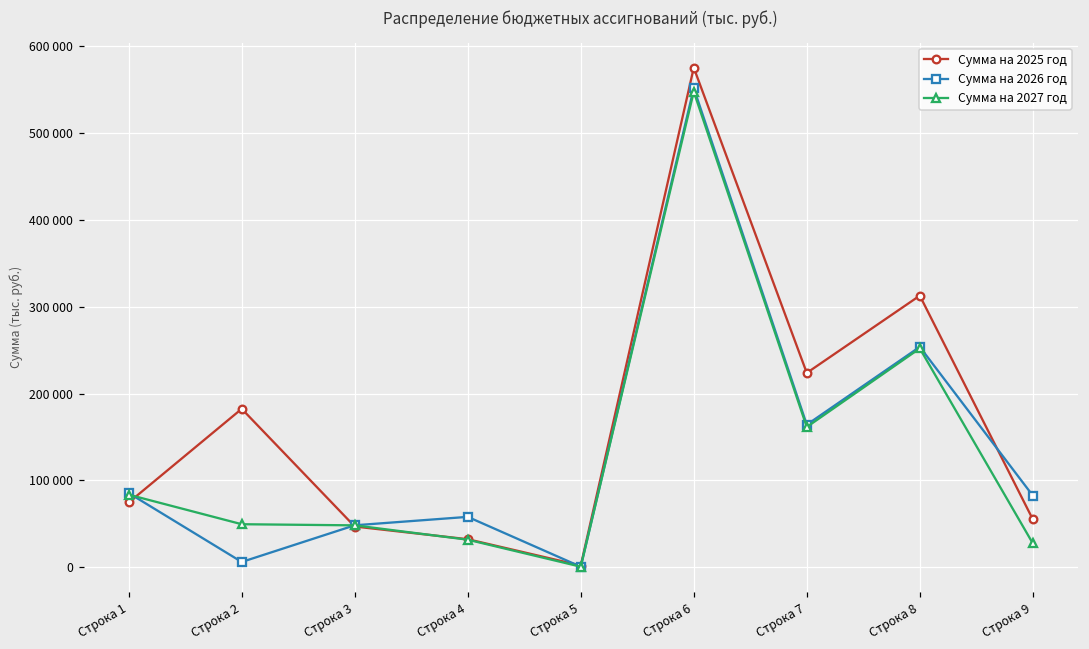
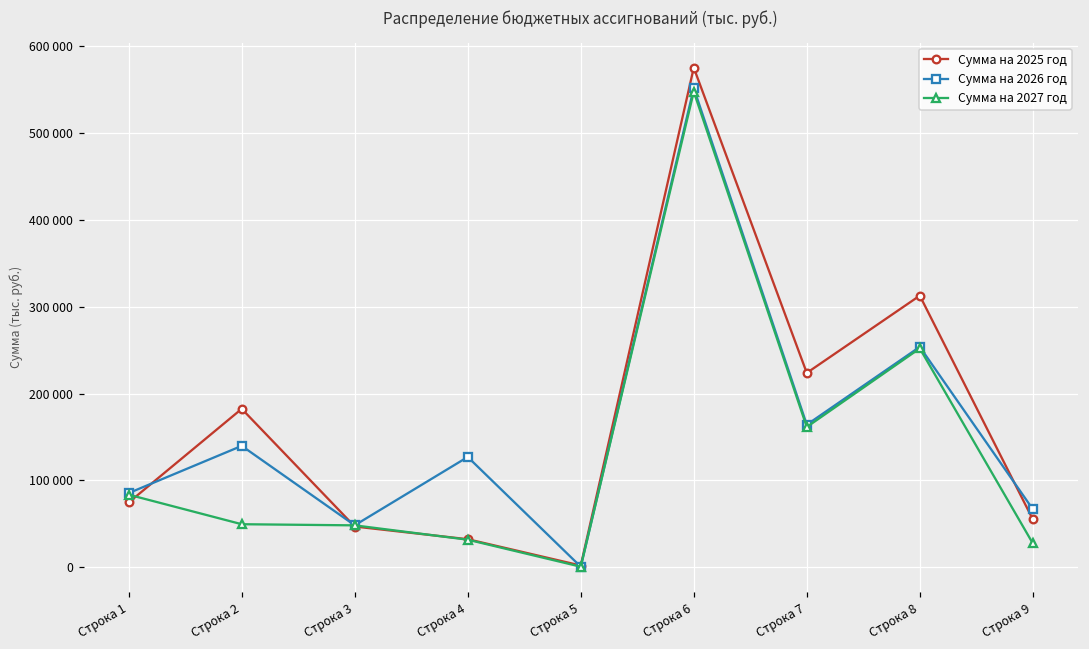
Сумма на 2026 год, Строка 2: 10000 -> 140000
Сумма на 2026 год, Строка 4: 60000 -> 130000
Сумма на 2026 год, Строка 9: 80000 -> 70000
